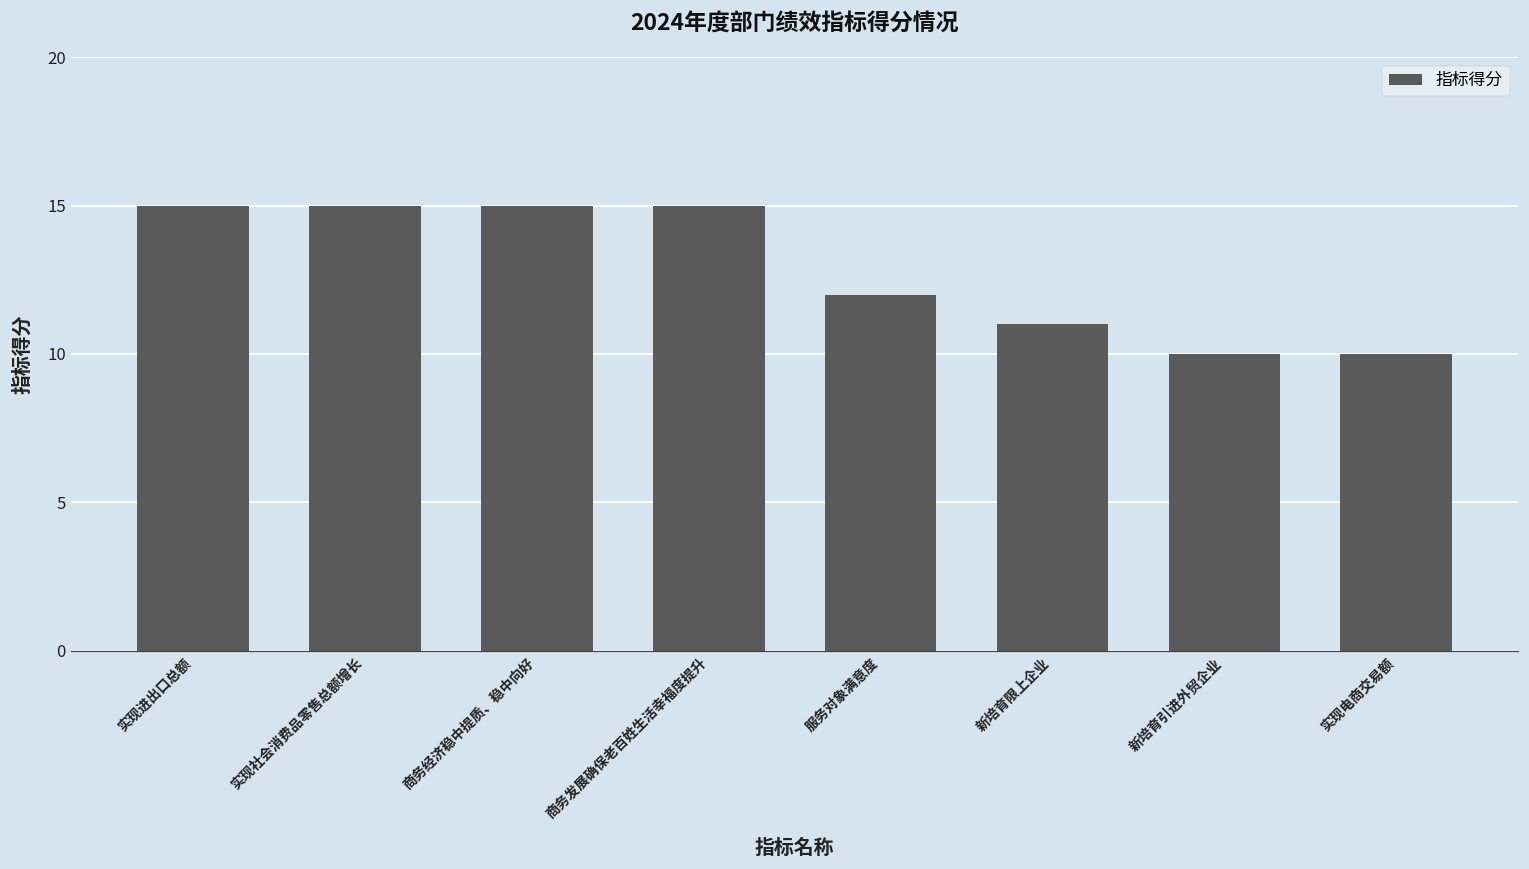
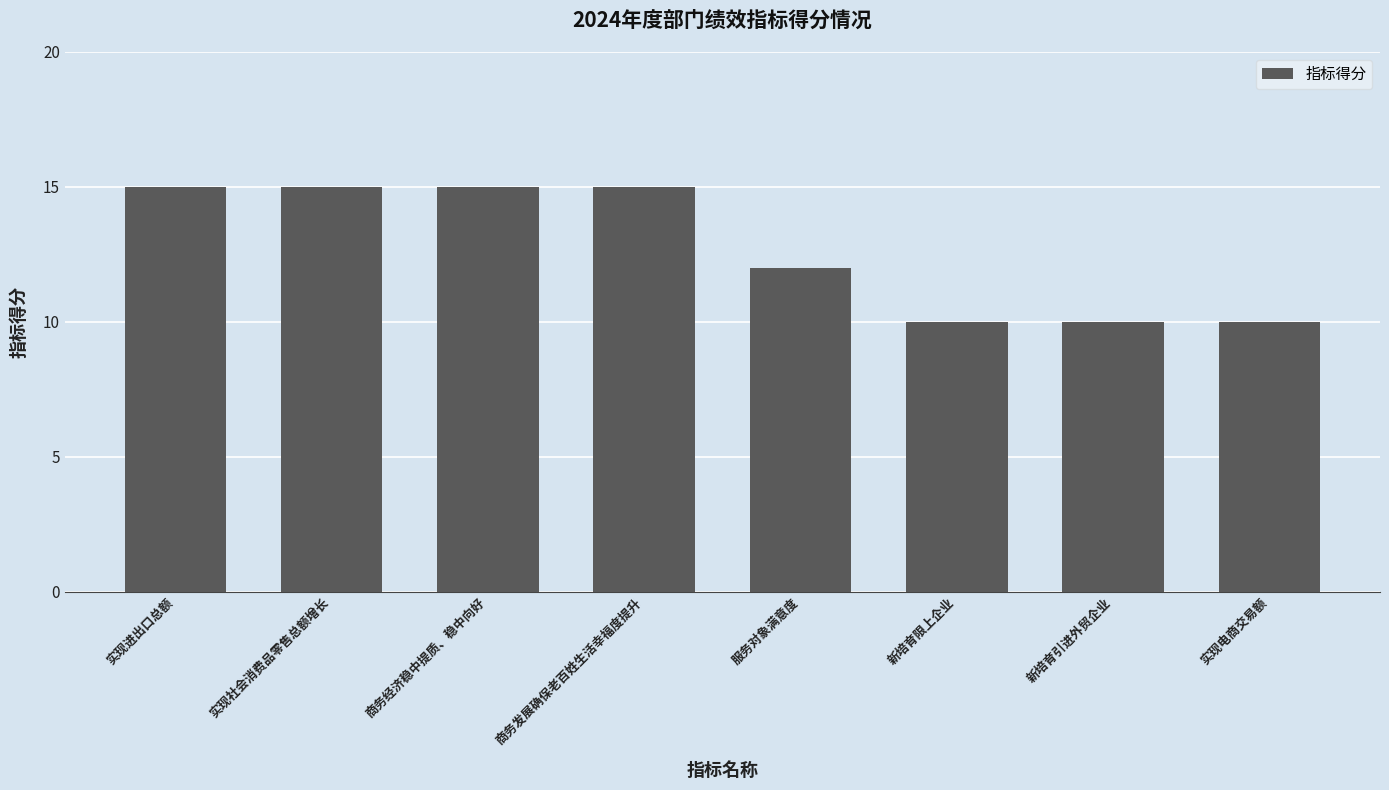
新培育限上企业: 11 -> 10
